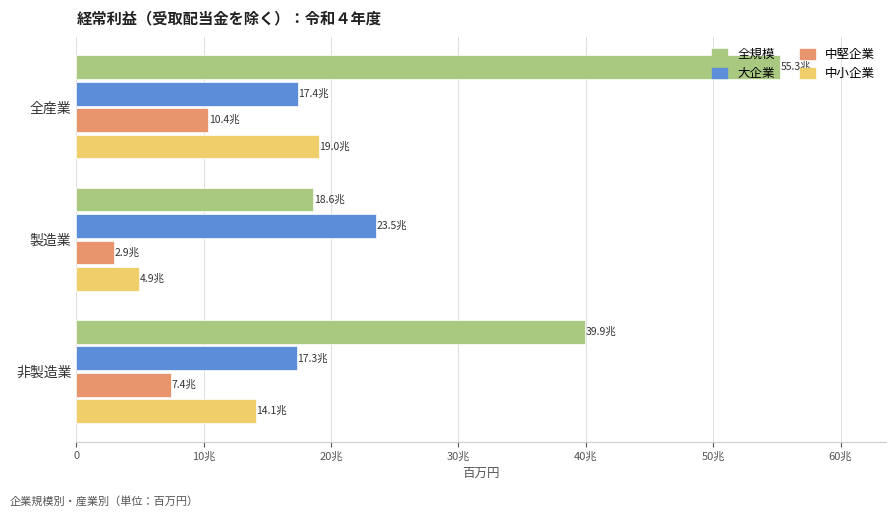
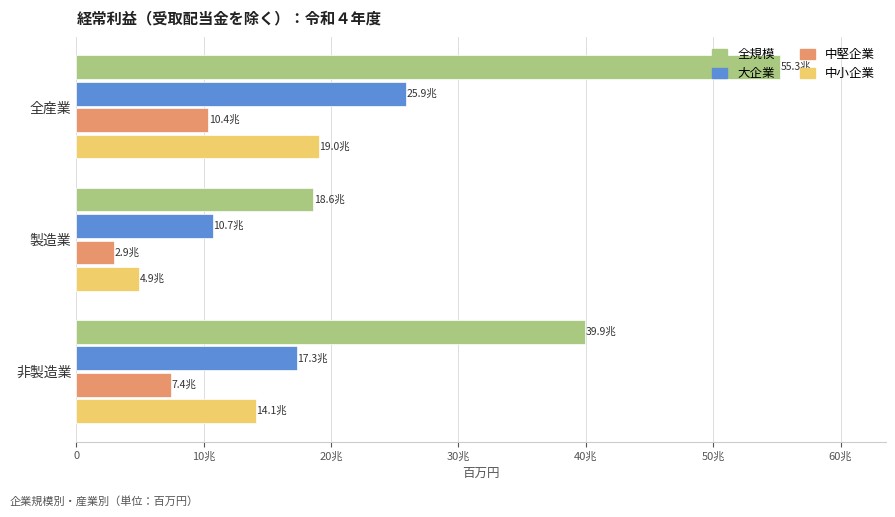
大企業, 全産業: 17.4兆 -> 25.9兆
大企業, 製造業: 23.5兆 -> 10.7兆
